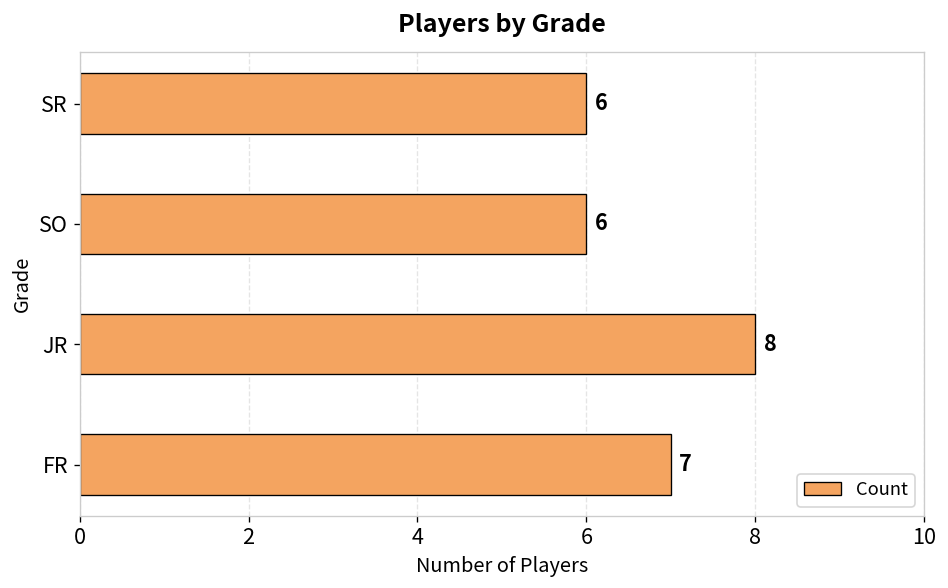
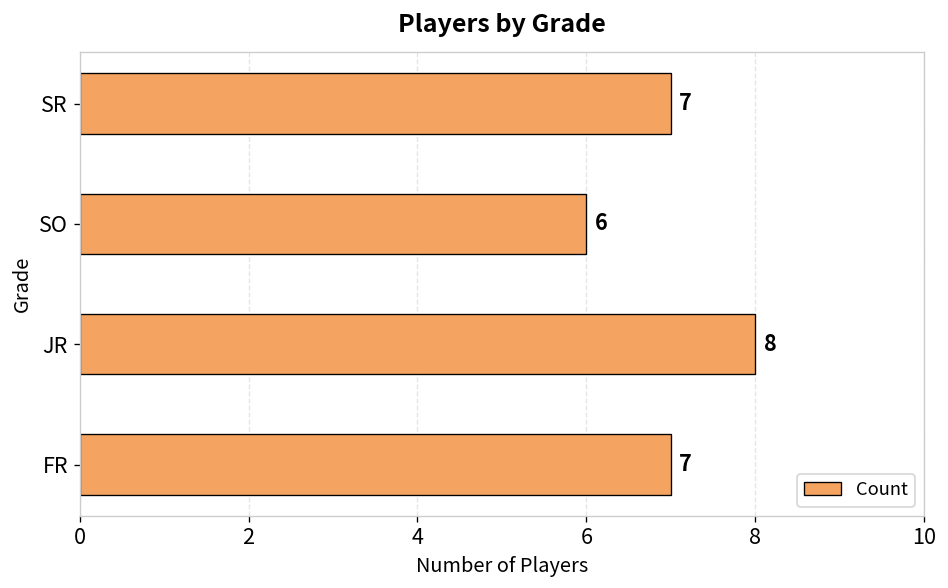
SR: 6 -> 7
